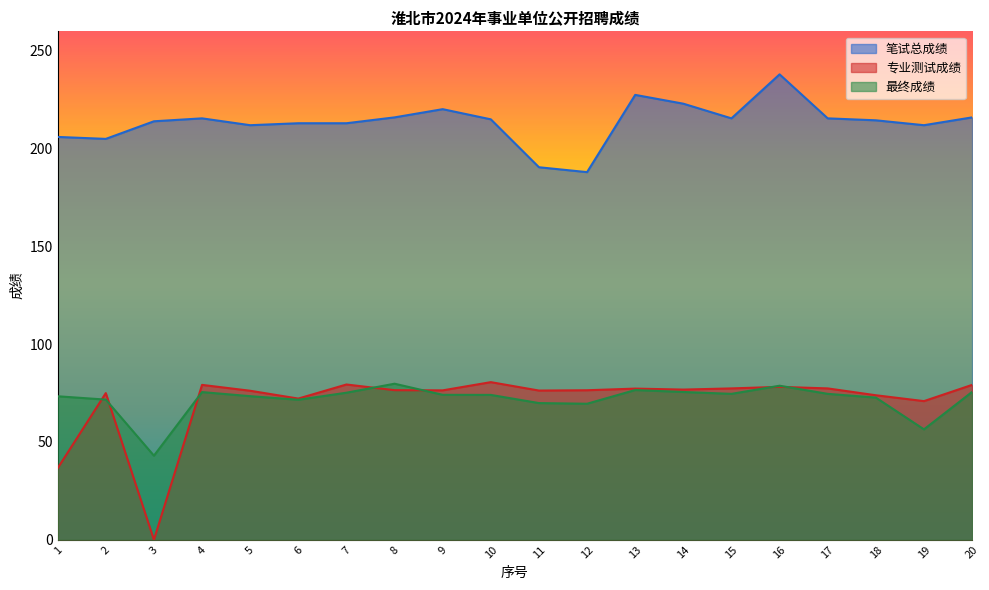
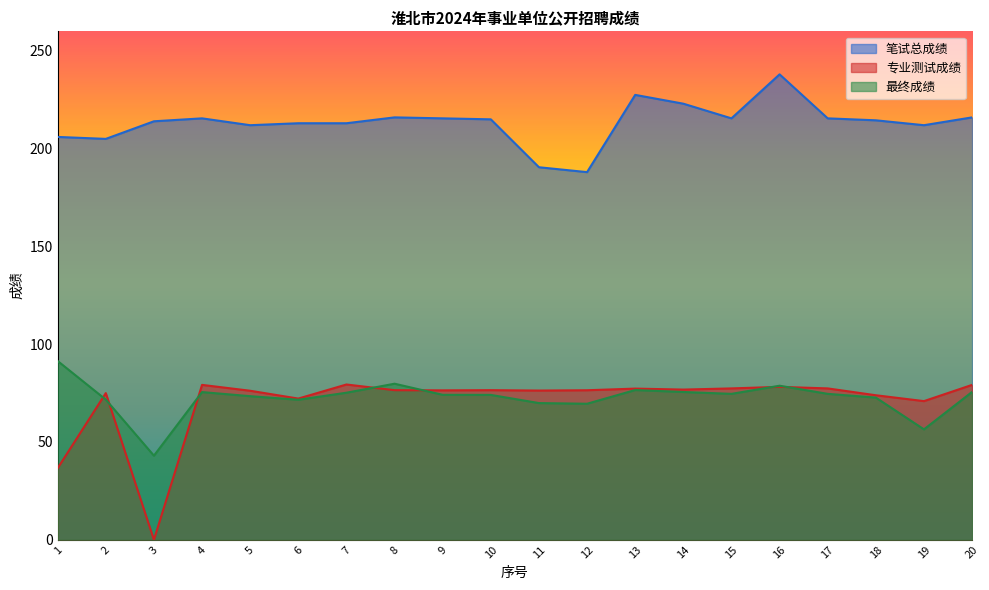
最终成绩, 1: 73 -> 91
笔试总成绩, 9: 220 -> 216
专业测试成绩, 10: 81 -> 77
